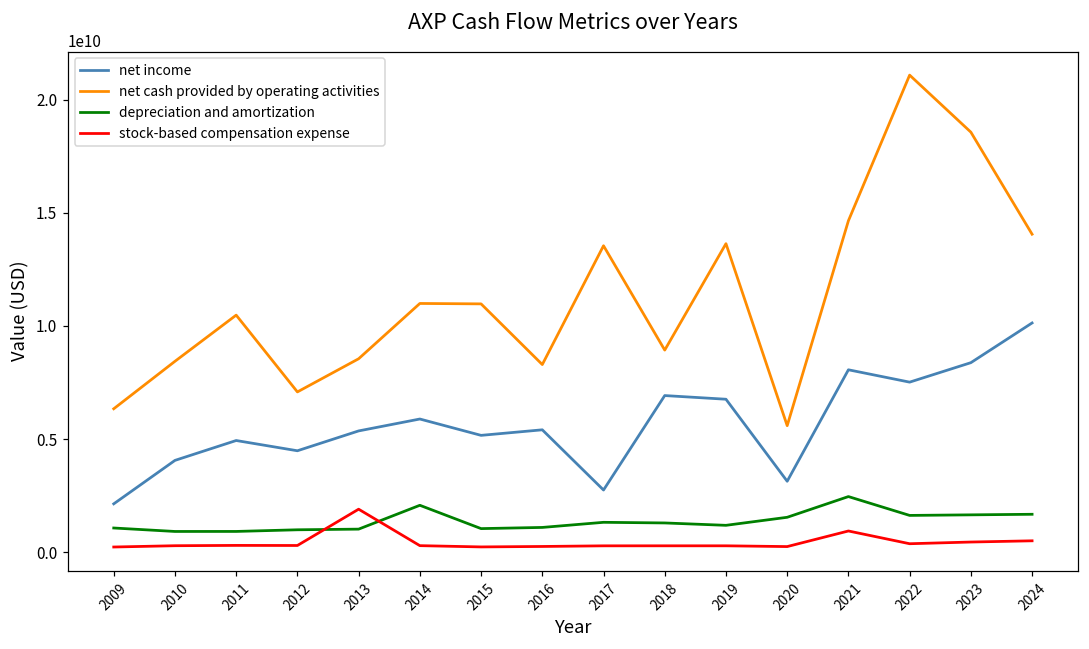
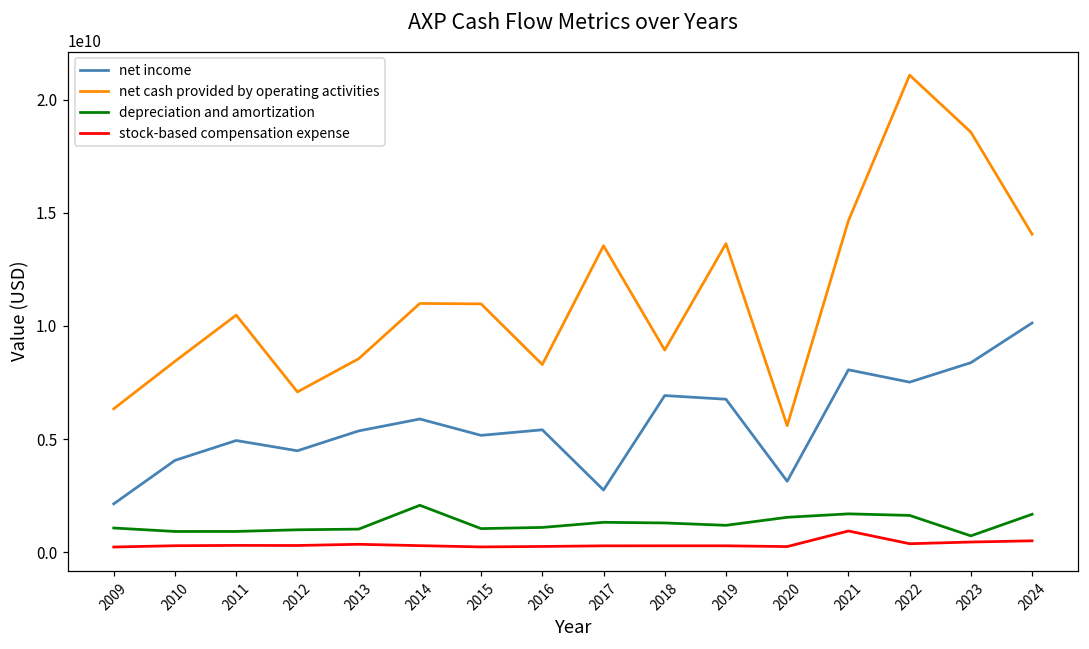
stock-based compensation expense, 2013: 1900000000 -> 400000000
depreciation and amortization, 2021: 2500000000 -> 1700000000
depreciation and amortization, 2023: 1700000000 -> 700000000
